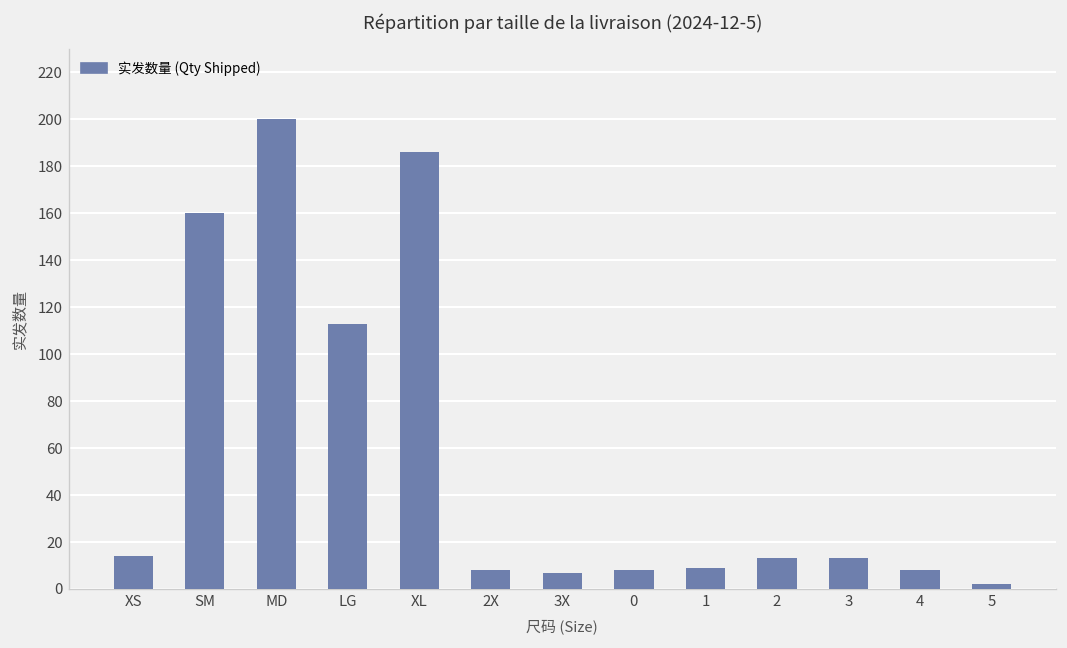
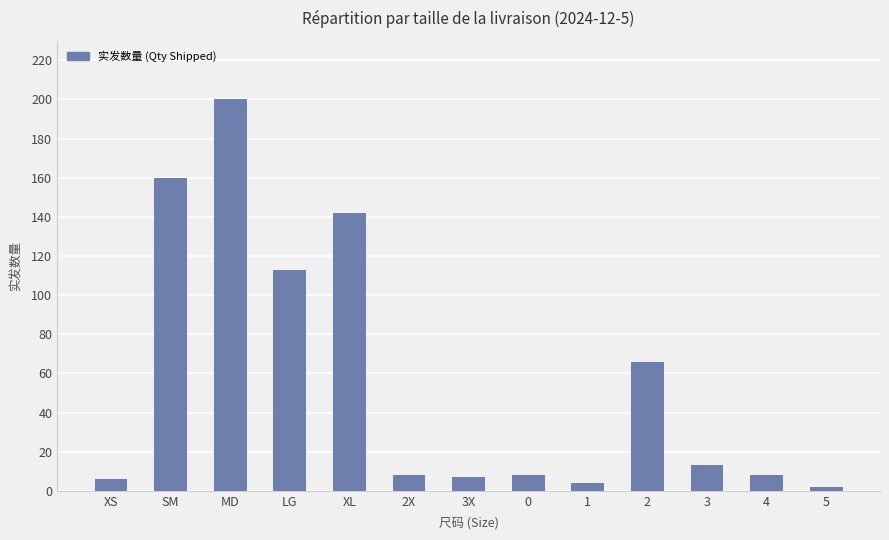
XS: 14 -> 6
XL: 186 -> 142
1: 9 -> 4
2: 13 -> 66
